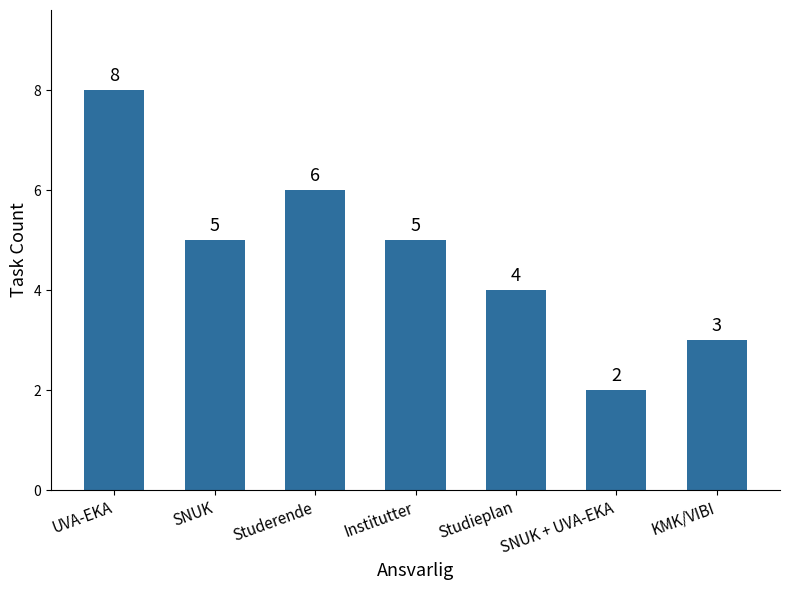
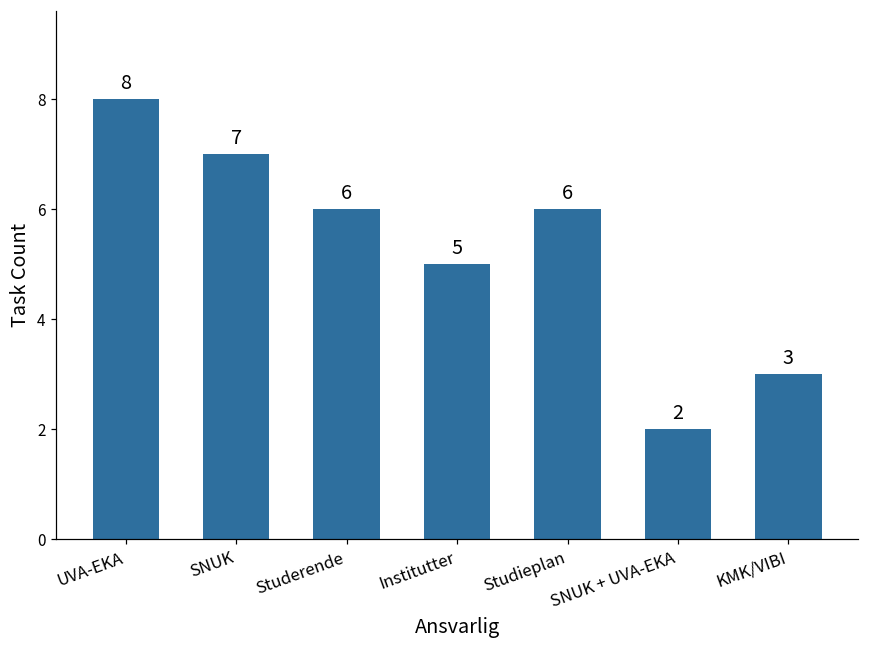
SNUK: 5 -> 7
Studieplan: 4 -> 6
